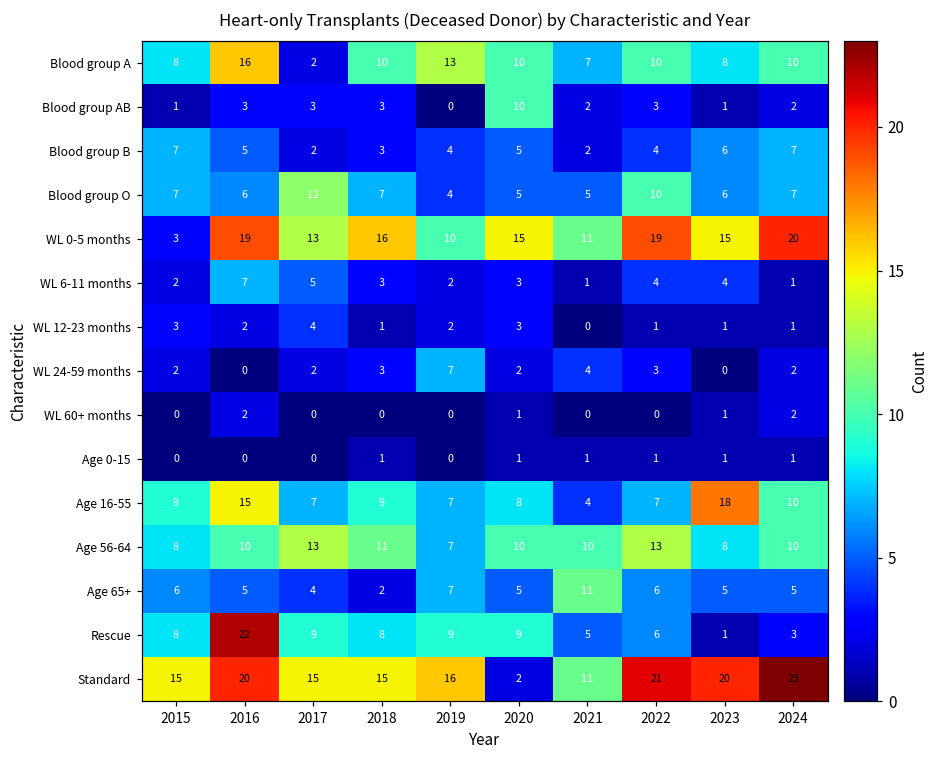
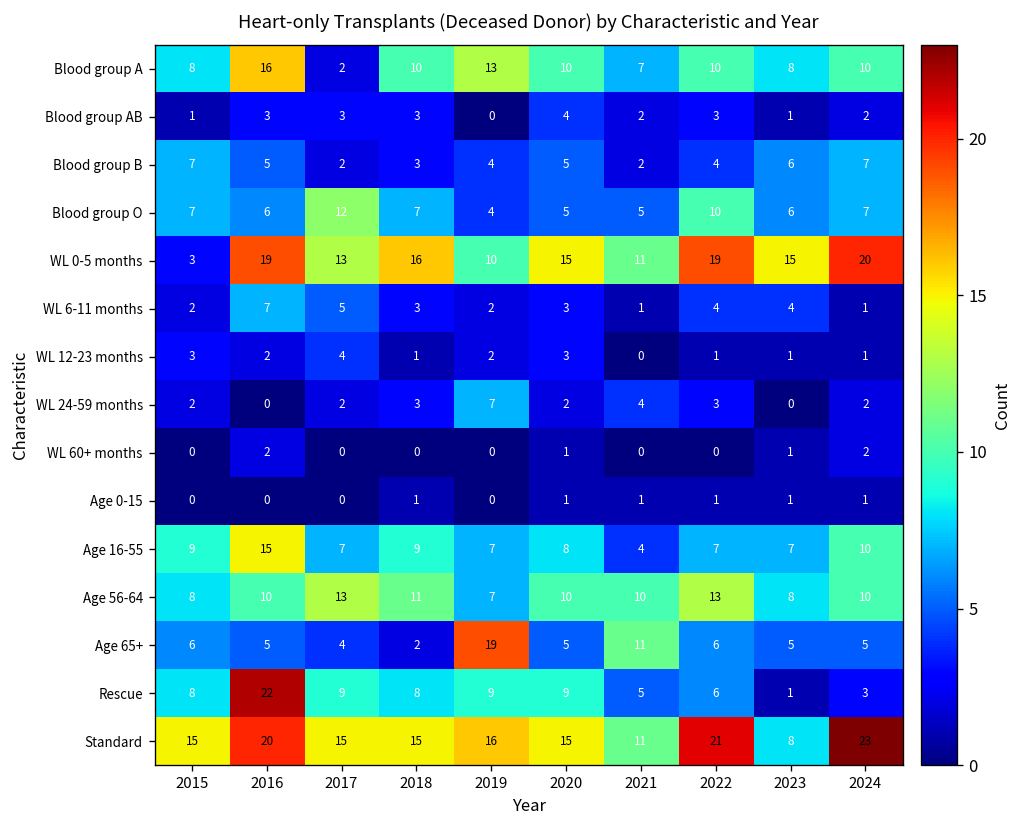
Blood group AB, 2020: 10 -> 4
Age 16-55, 2023: 18 -> 7
Age 65+, 2019: 7 -> 19
Standard, 2020: 2 -> 15
Standard, 2023: 20 -> 8
